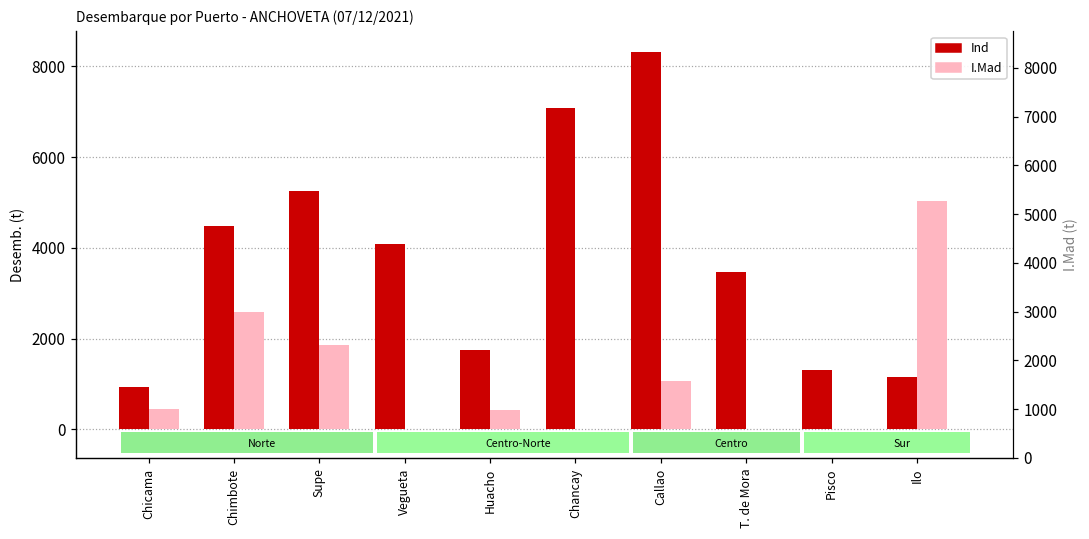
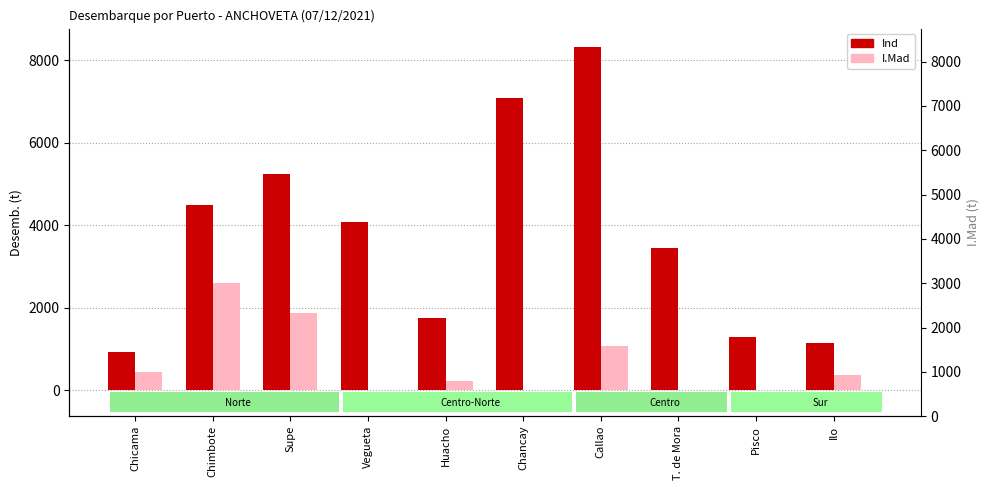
I.Mad, Huacho: 400 -> 200
I.Mad, Ilo: 5000 -> 400
